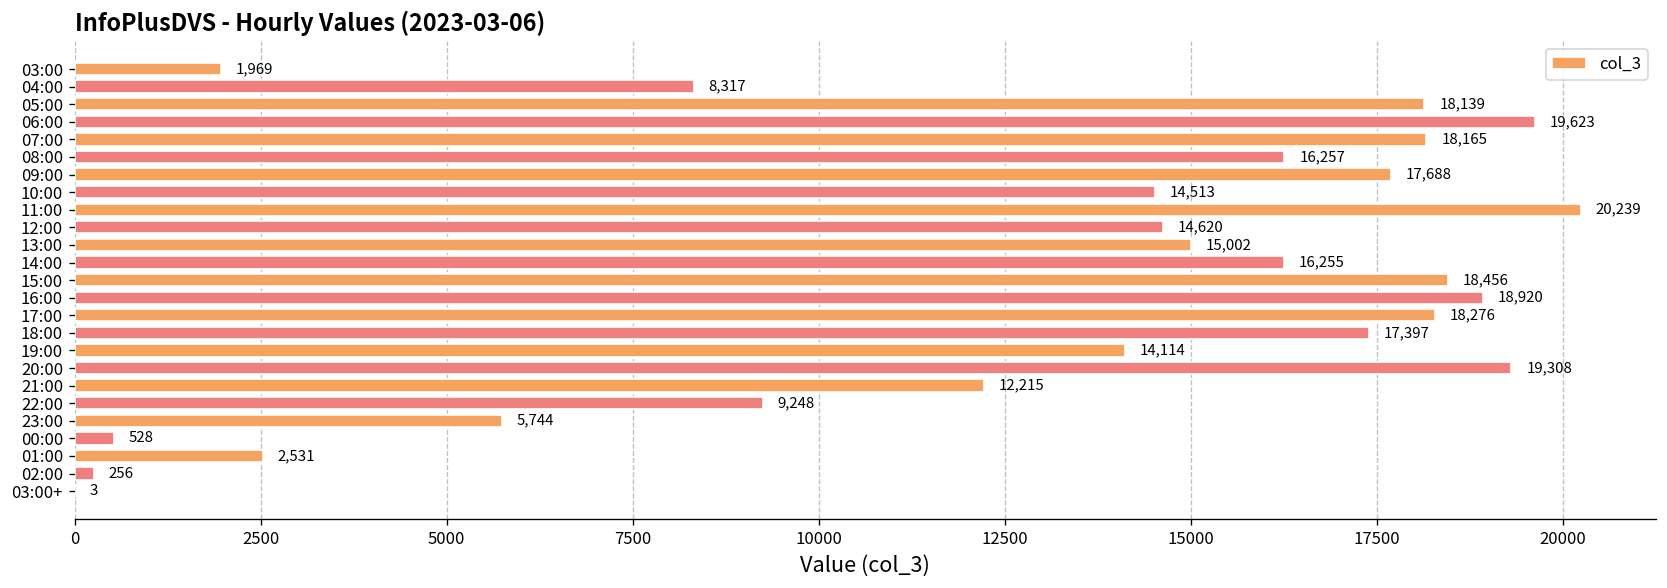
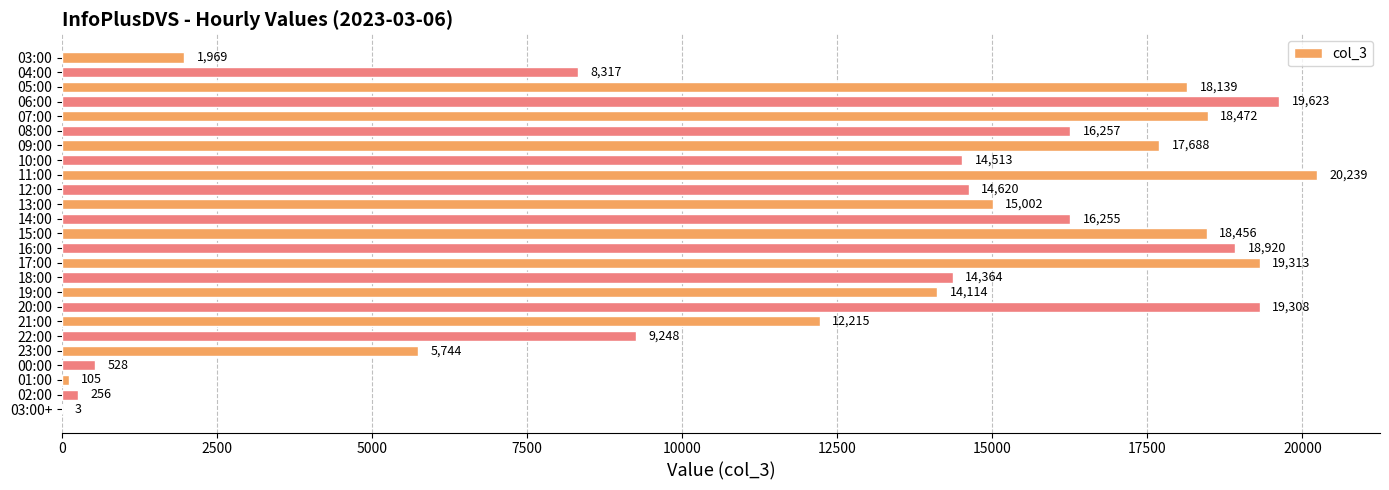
07:00: 18,165 -> 18,472
17:00: 18,276 -> 19,313
18:00: 17,397 -> 14,364
01:00: 2,531 -> 105
